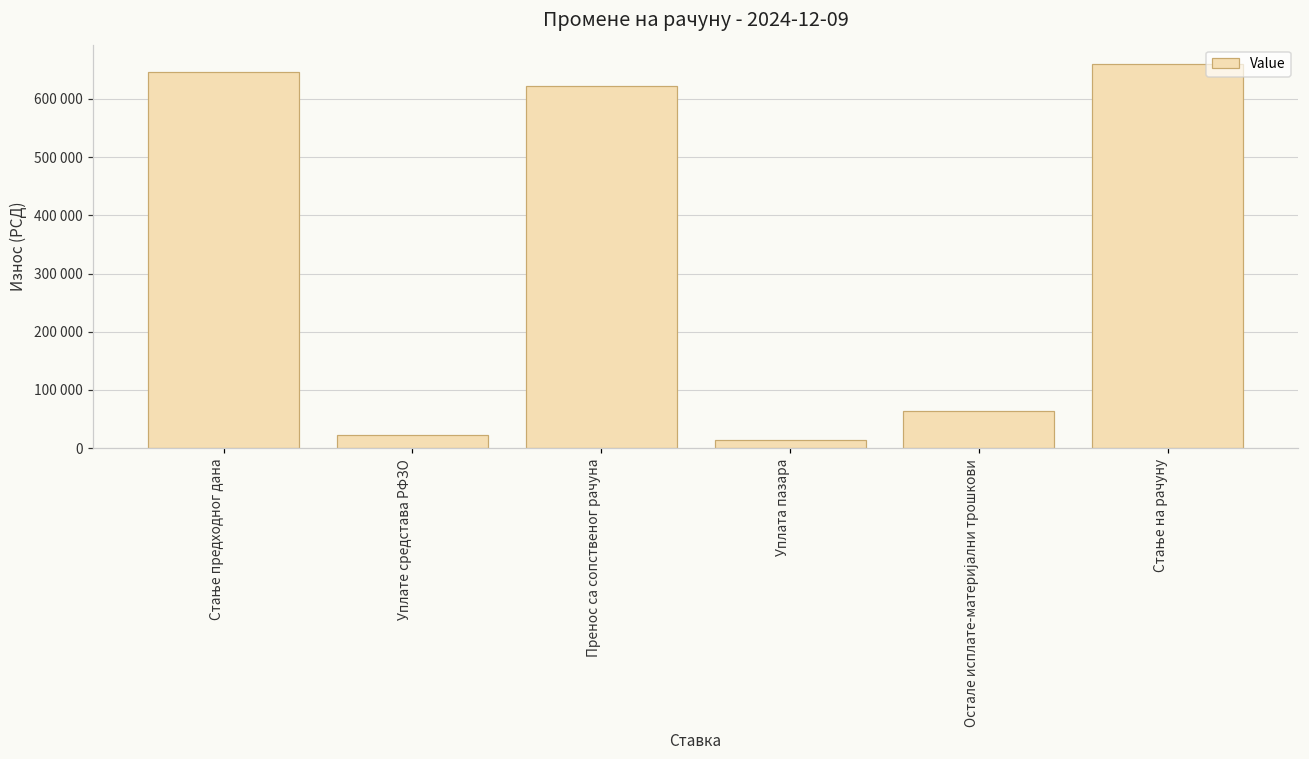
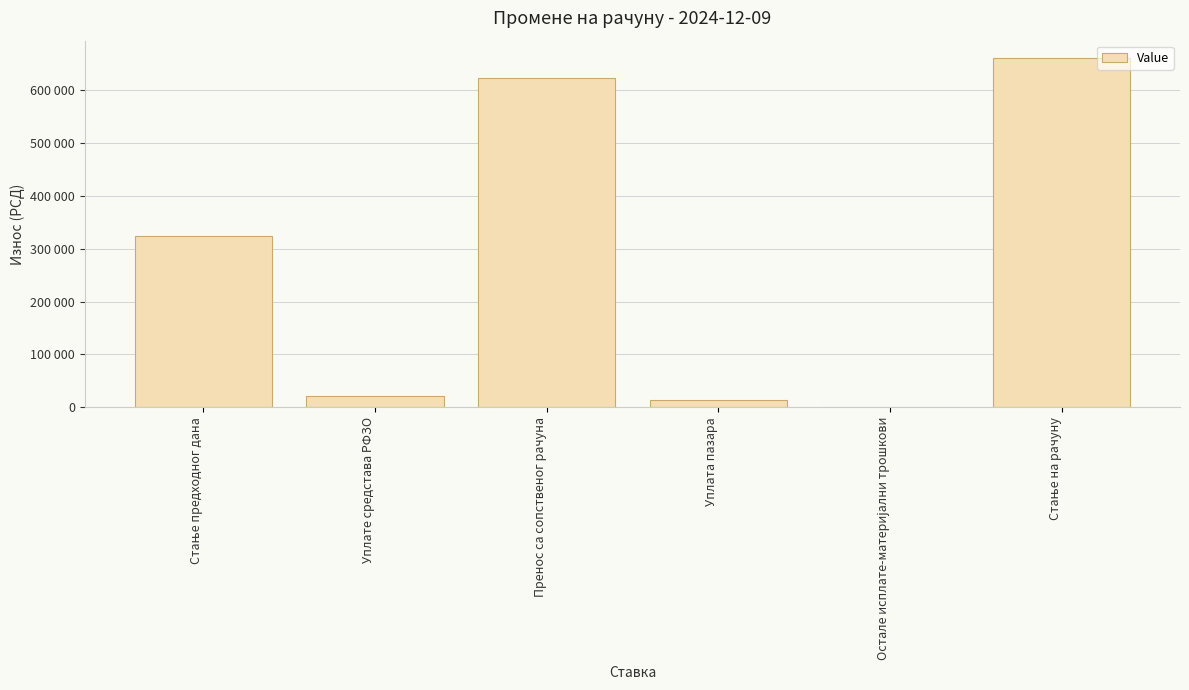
Стање предходног дана: 650000 -> 320000
Остале исплате-материјални трошкови: 60000 -> 0
